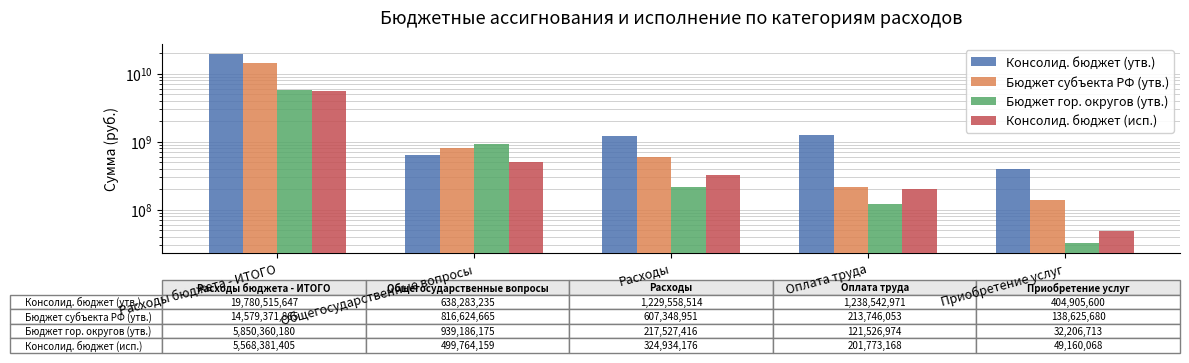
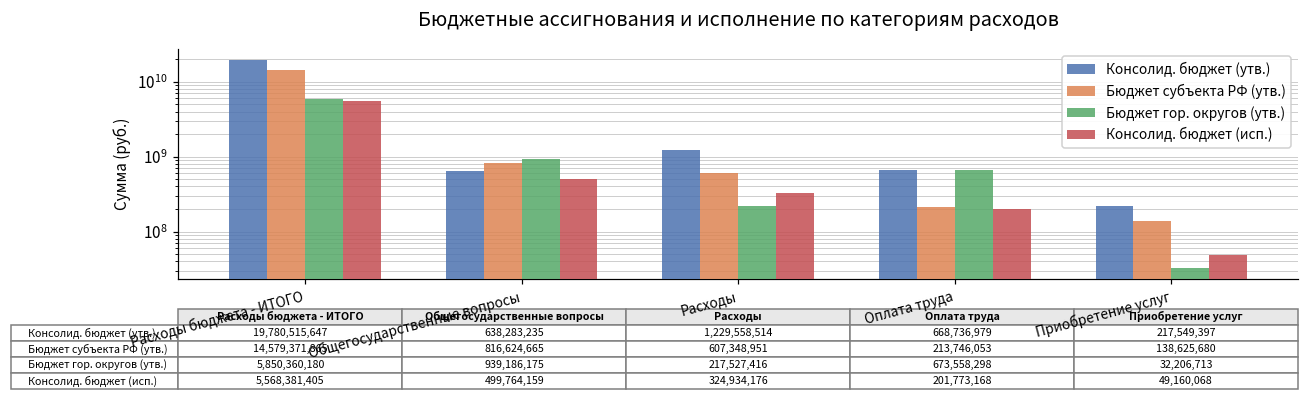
Консолид. бюджет (утв.), Оплата труда: 1,238,542,971 -> 668,736,979
Бюджет гор. округов (утв.), Оплата труда: 121,526,974 -> 673,558,298
Консолид. бюджет (утв.), Приобретение услуг: 404,905,600 -> 217,549,397
